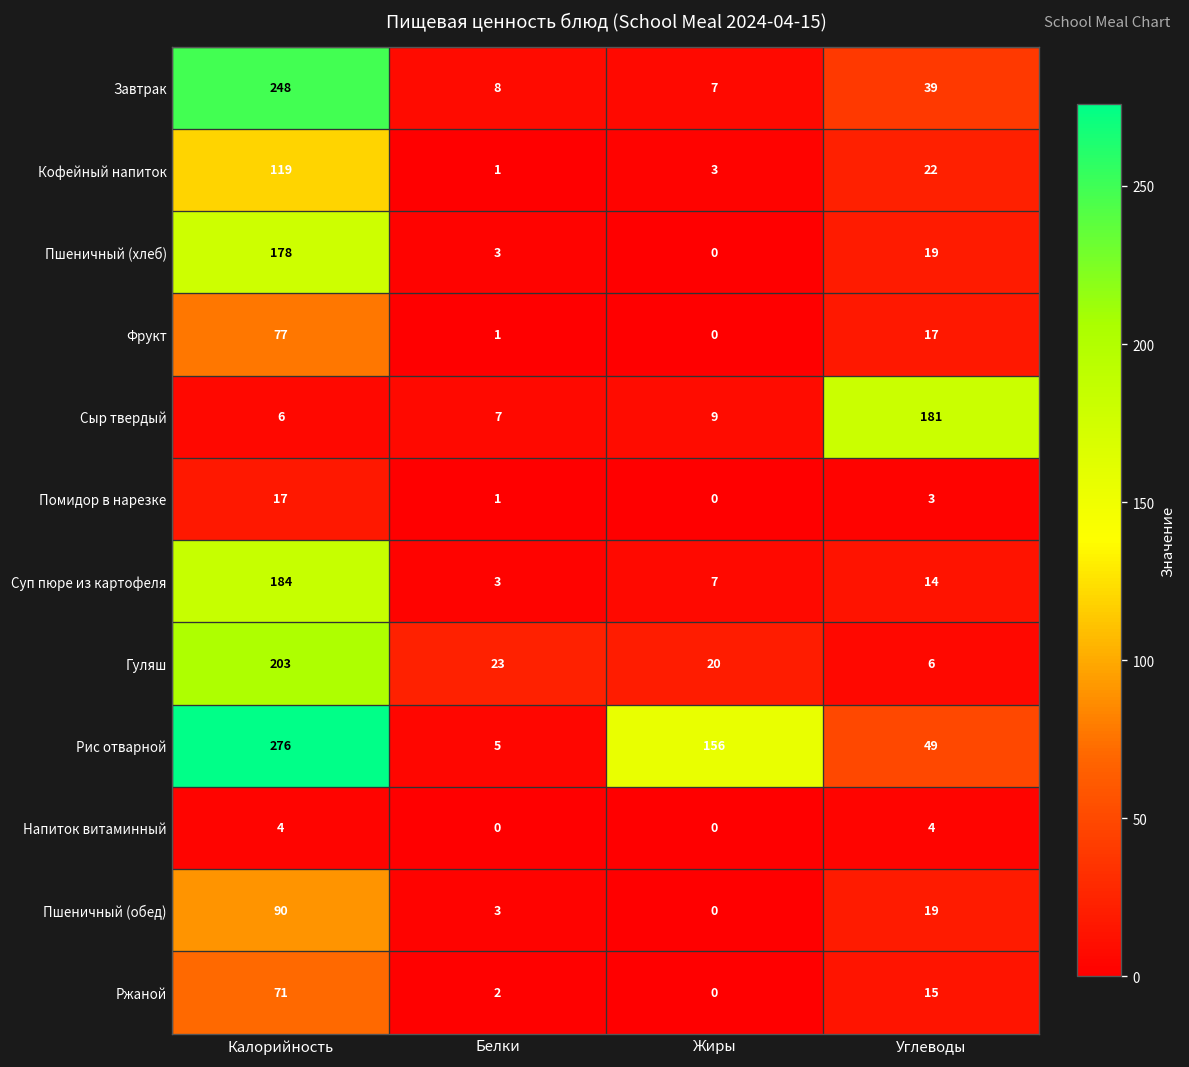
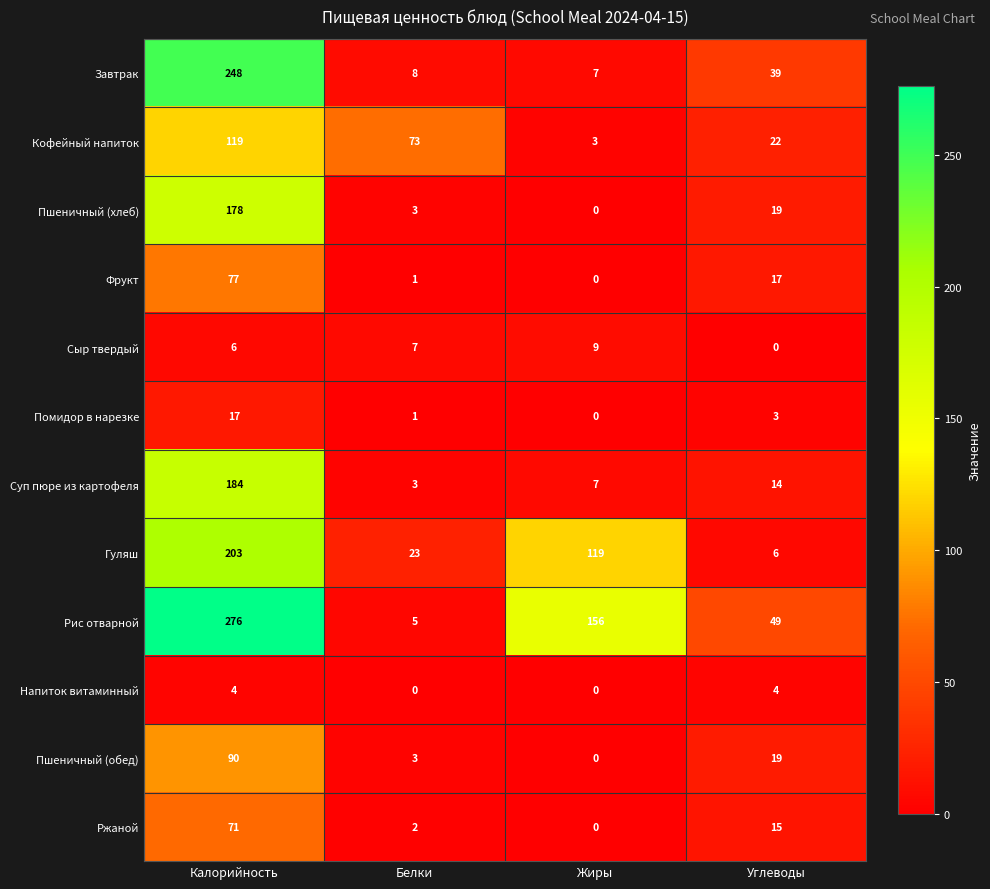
Кофейный напиток, Белки: 1 -> 73
Сыр твердый, Углеводы: 181 -> 0
Гуляш, Жиры: 20 -> 119
